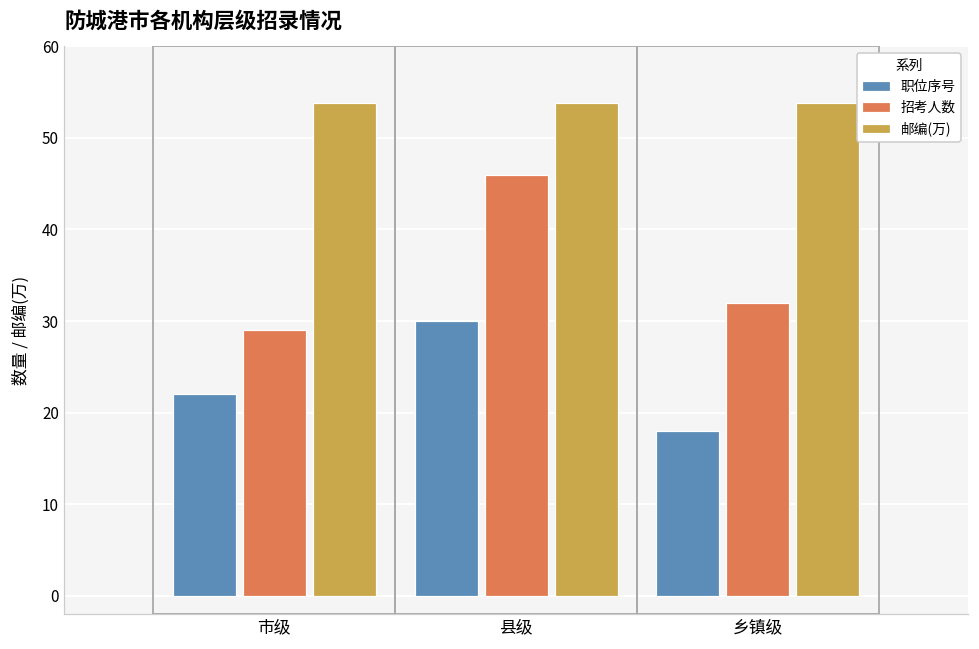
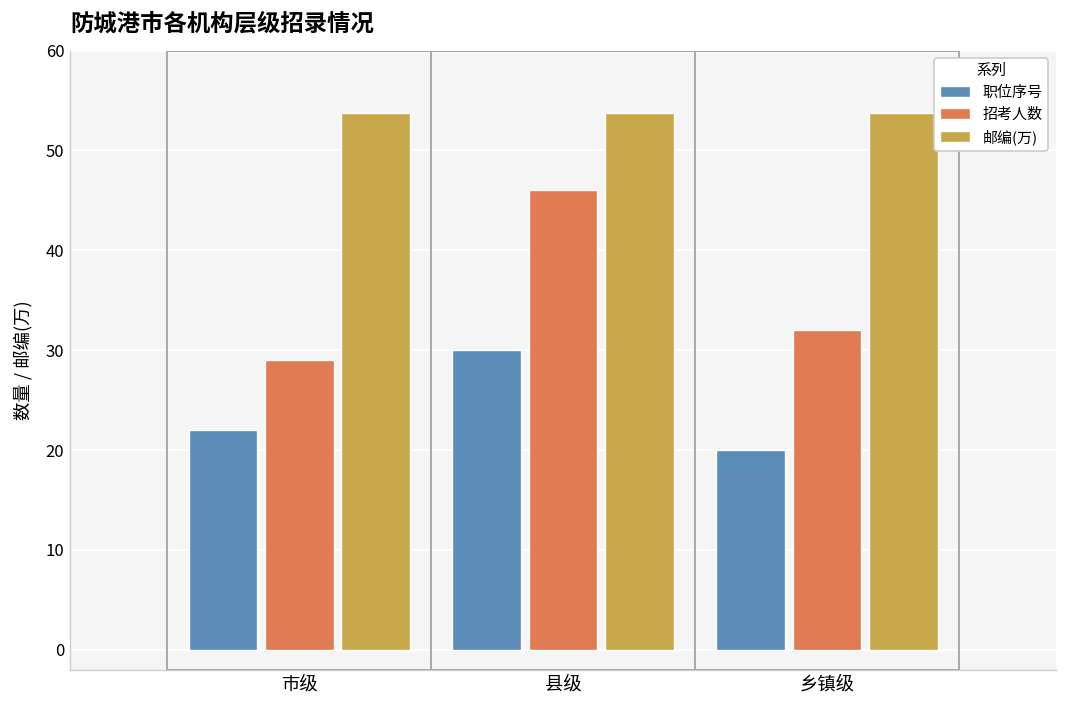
职位序号, 乡镇级: 18 -> 20
